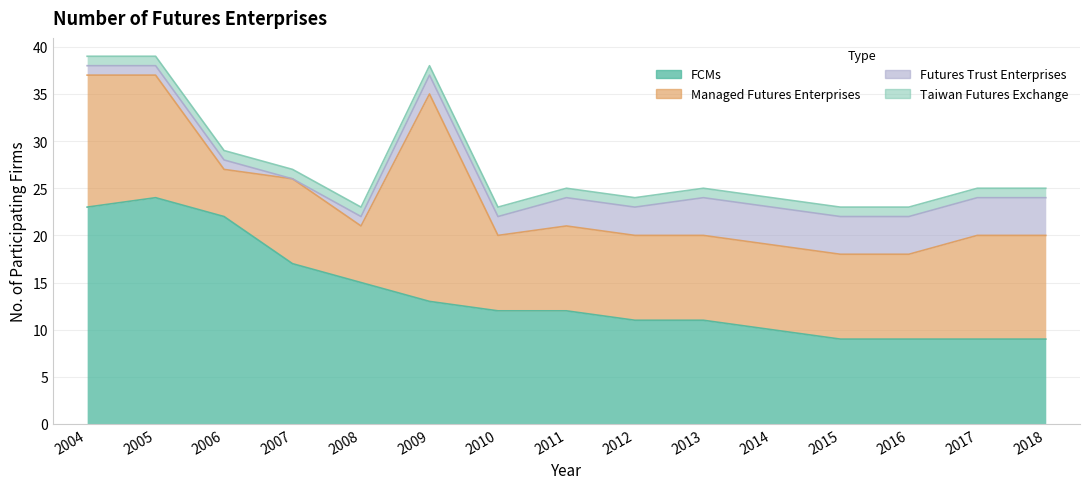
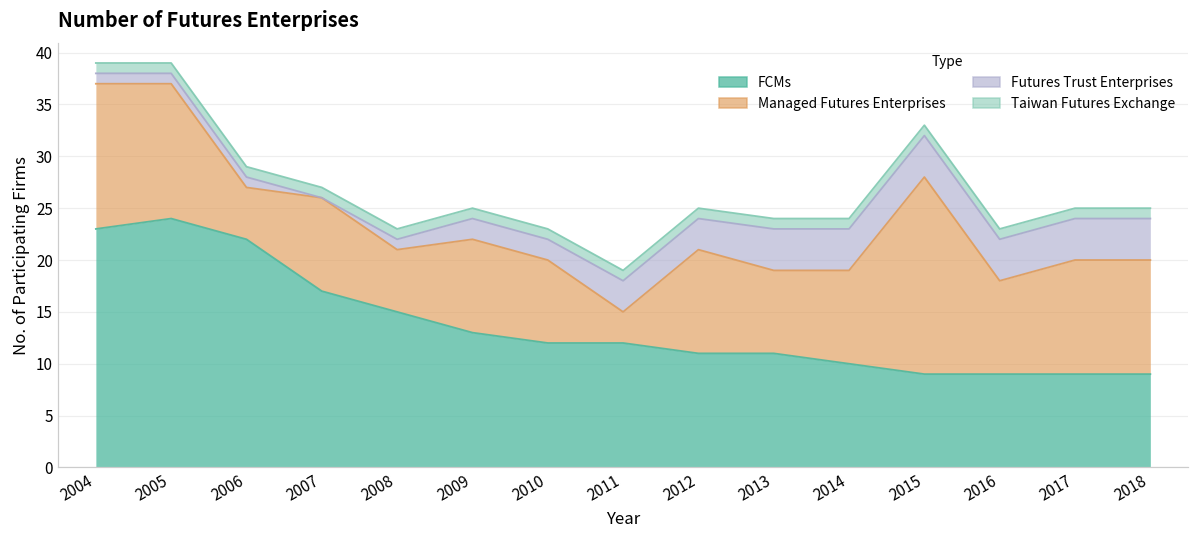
Managed Futures Enterprises, 2009: 22 -> 9
Managed Futures Enterprises, 2011: 9 -> 3
Managed Futures Enterprises, 2012: 9 -> 10
Managed Futures Enterprises, 2013: 9 -> 8
Managed Futures Enterprises, 2015: 9 -> 19
